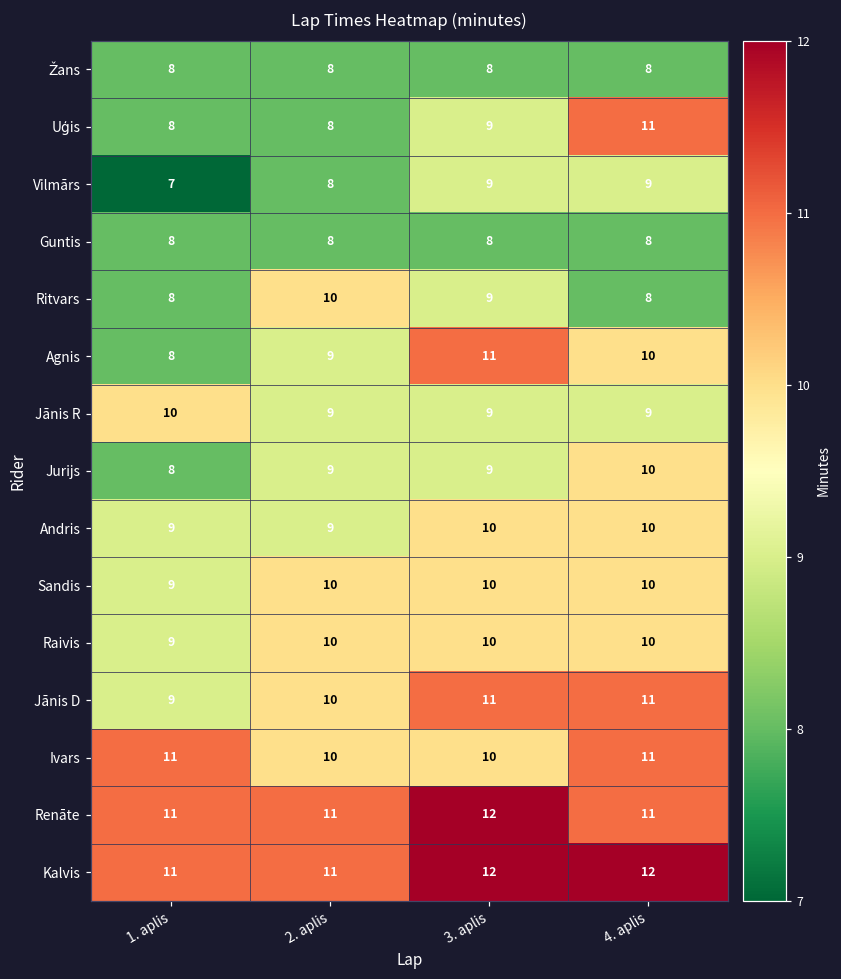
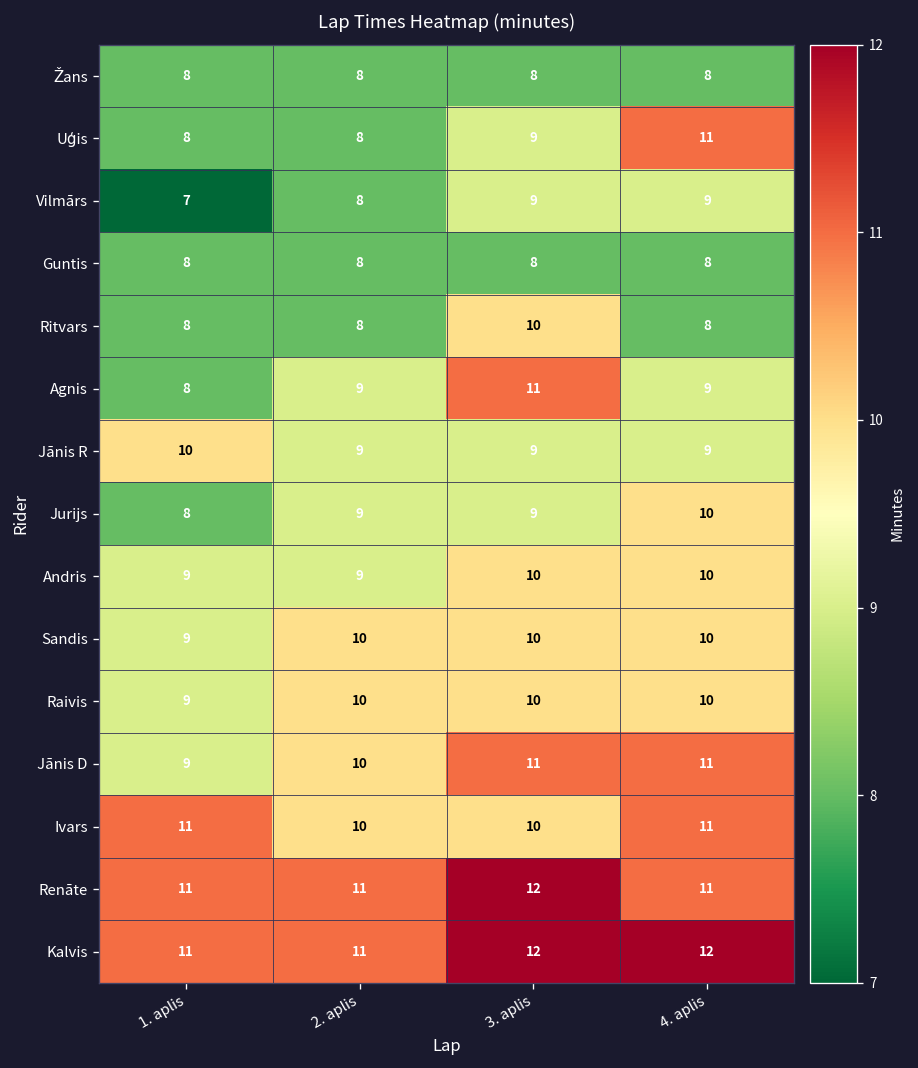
Ritvars, 2. aplis: 10 -> 8
Ritvars, 3. aplis: 9 -> 10
Agnis, 4. aplis: 10 -> 9
